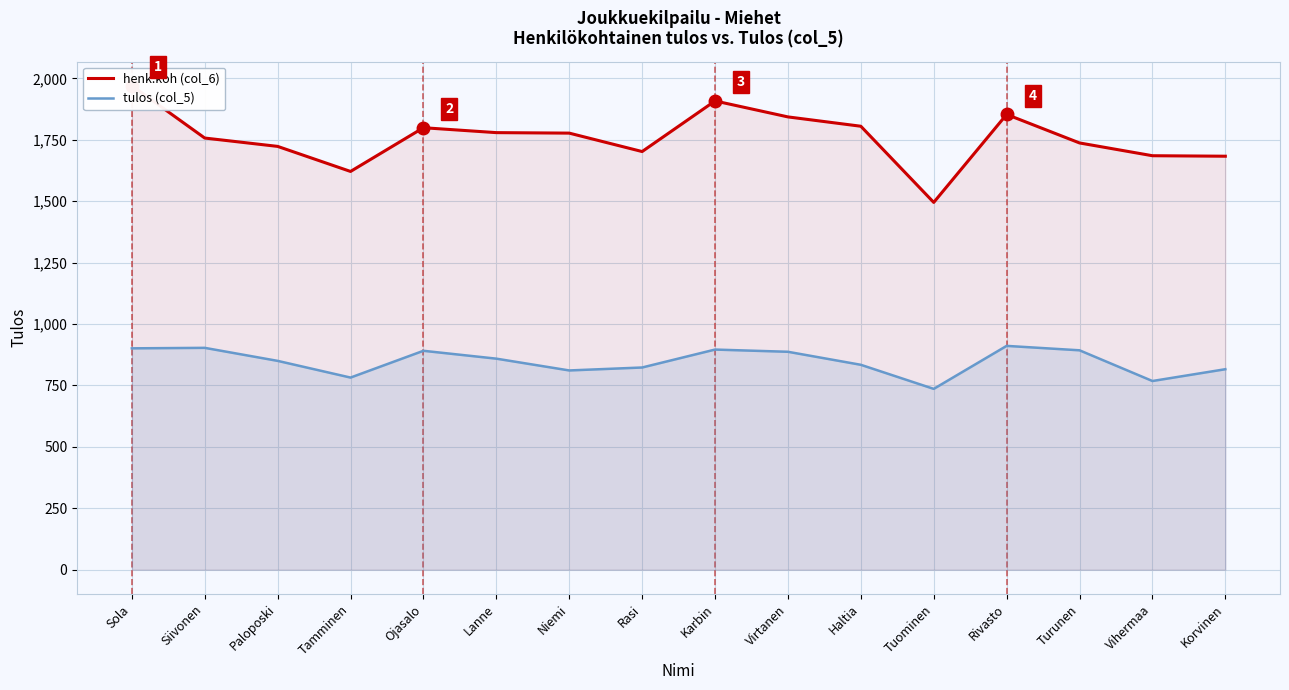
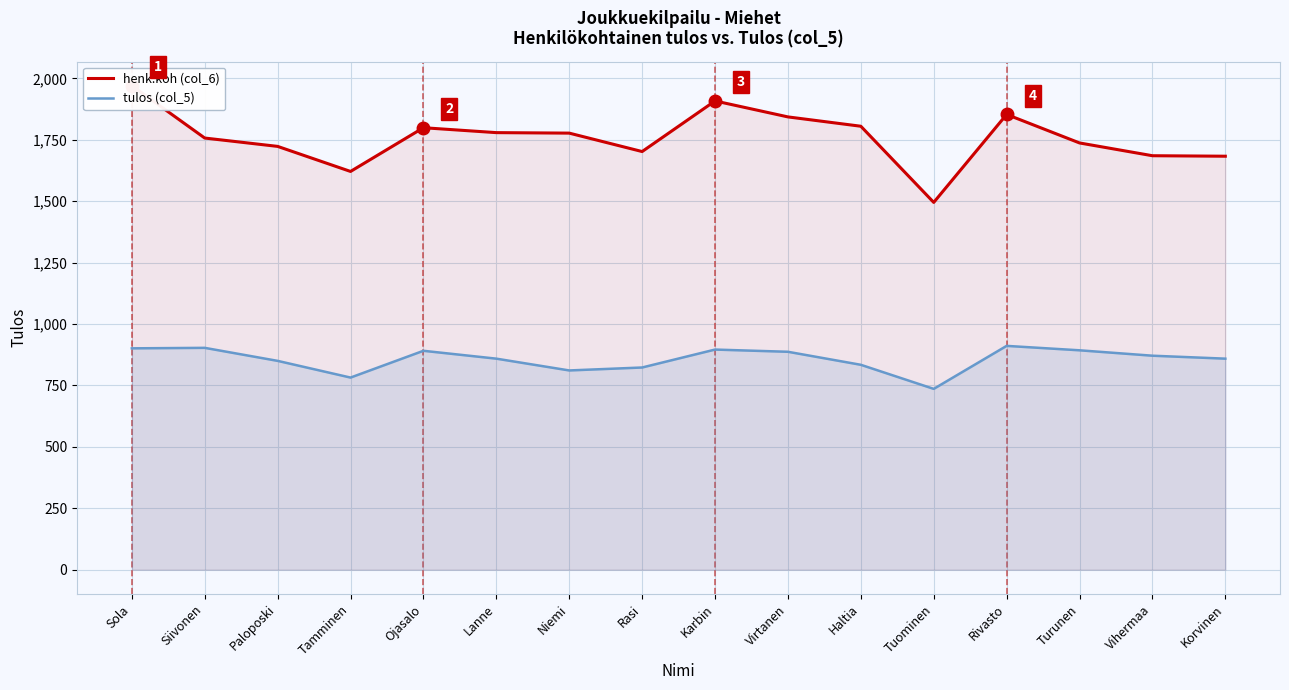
tulos (col_5), Vihermaa: 770 -> 870
tulos (col_5), Korvinen: 820 -> 860
